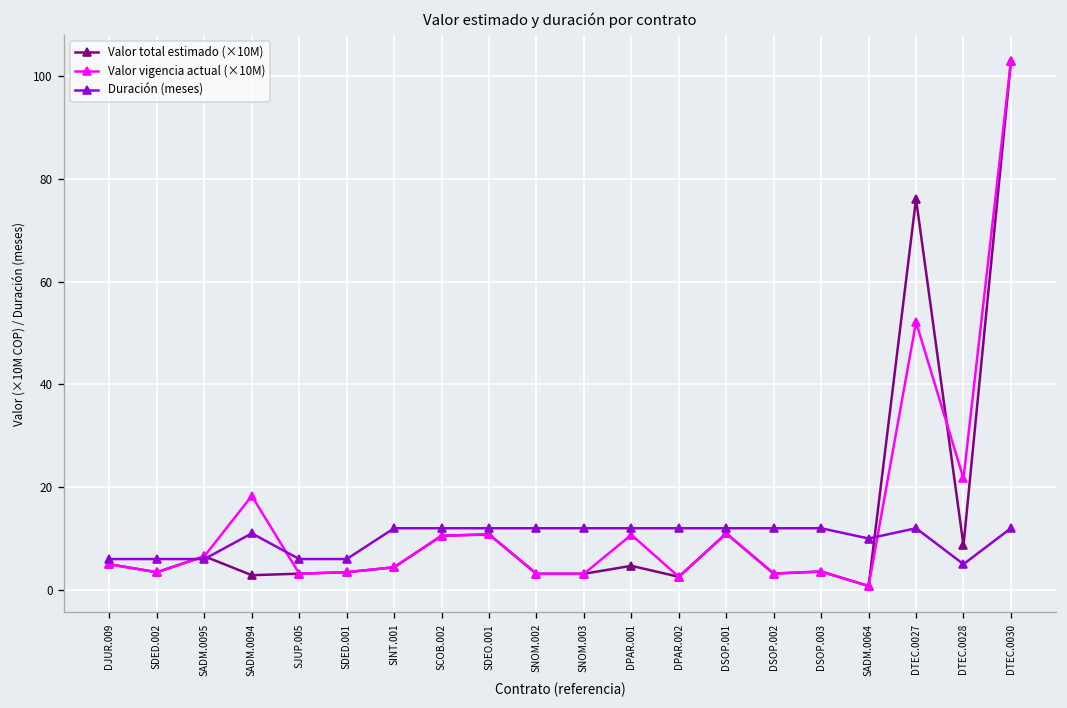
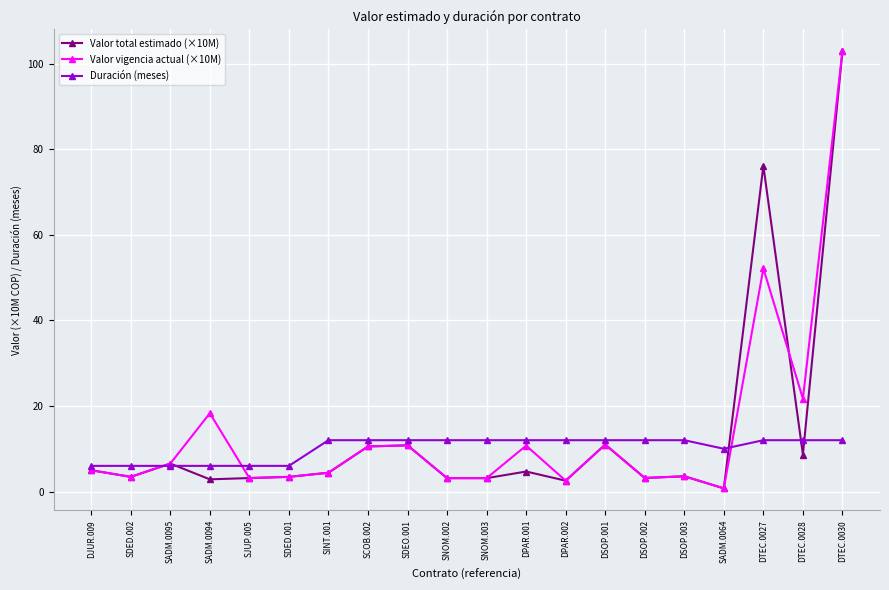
Duración (meses), SADM.0094: 11 -> 6
Duración (meses), DTEC.0028: 5 -> 12
